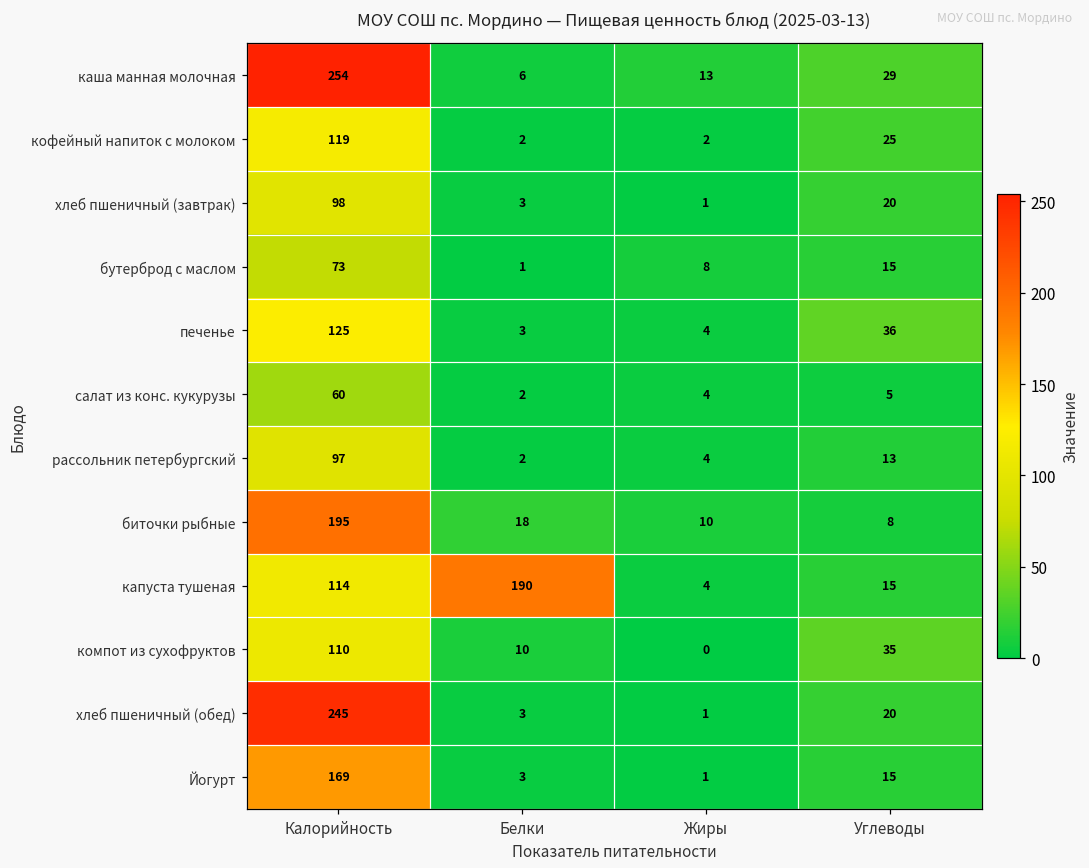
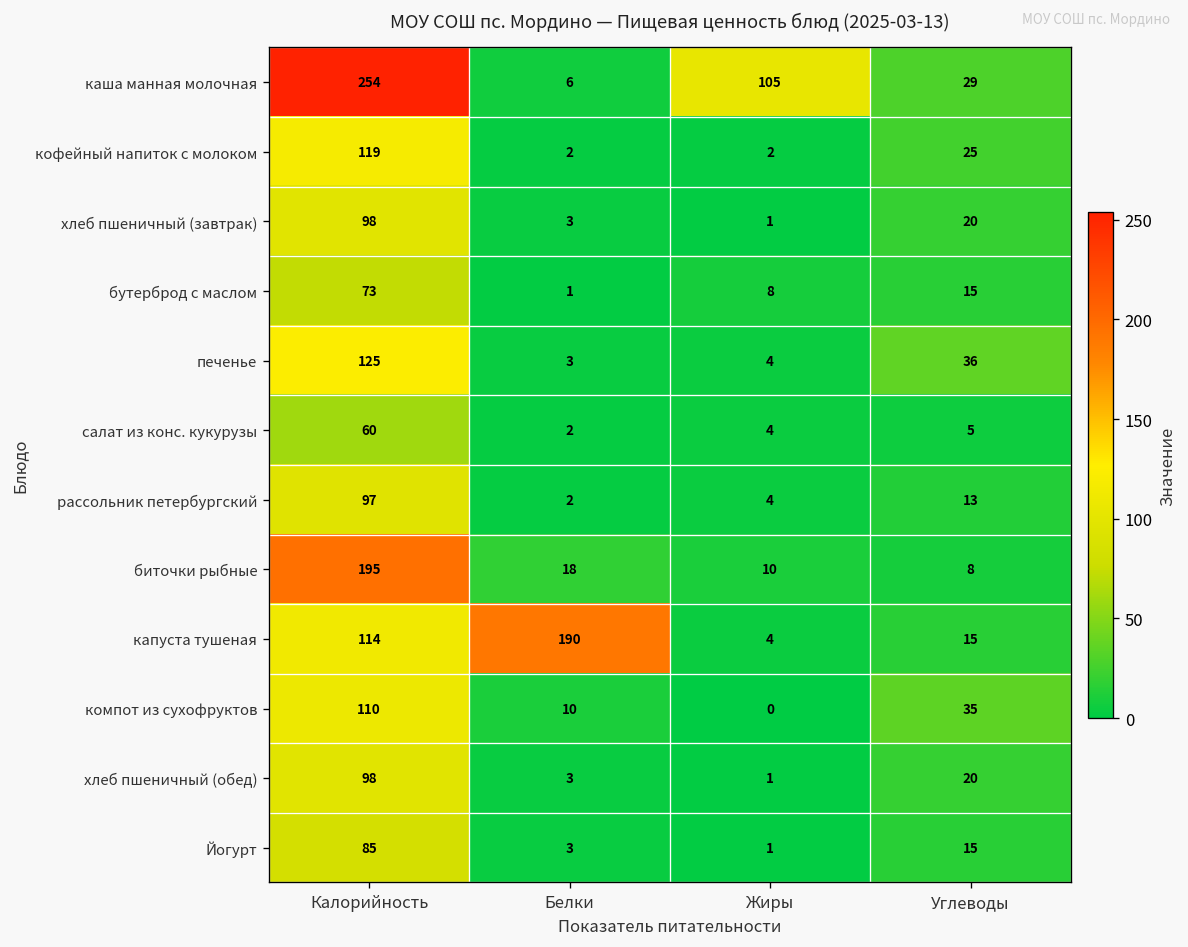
каша манная молочная, Жиры: 13 -> 105
хлеб пшеничный (обед), Калорийность: 245 -> 98
Йогурт, Калорийность: 169 -> 85
